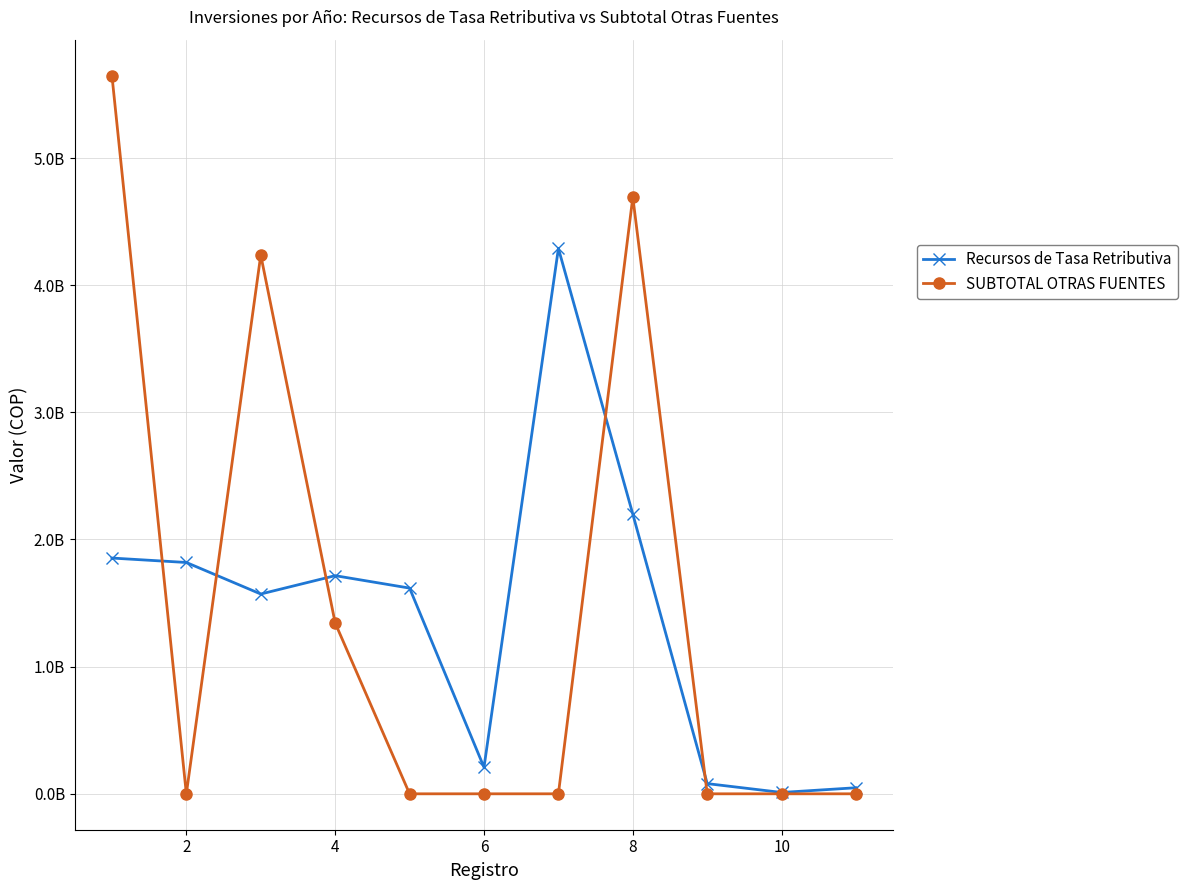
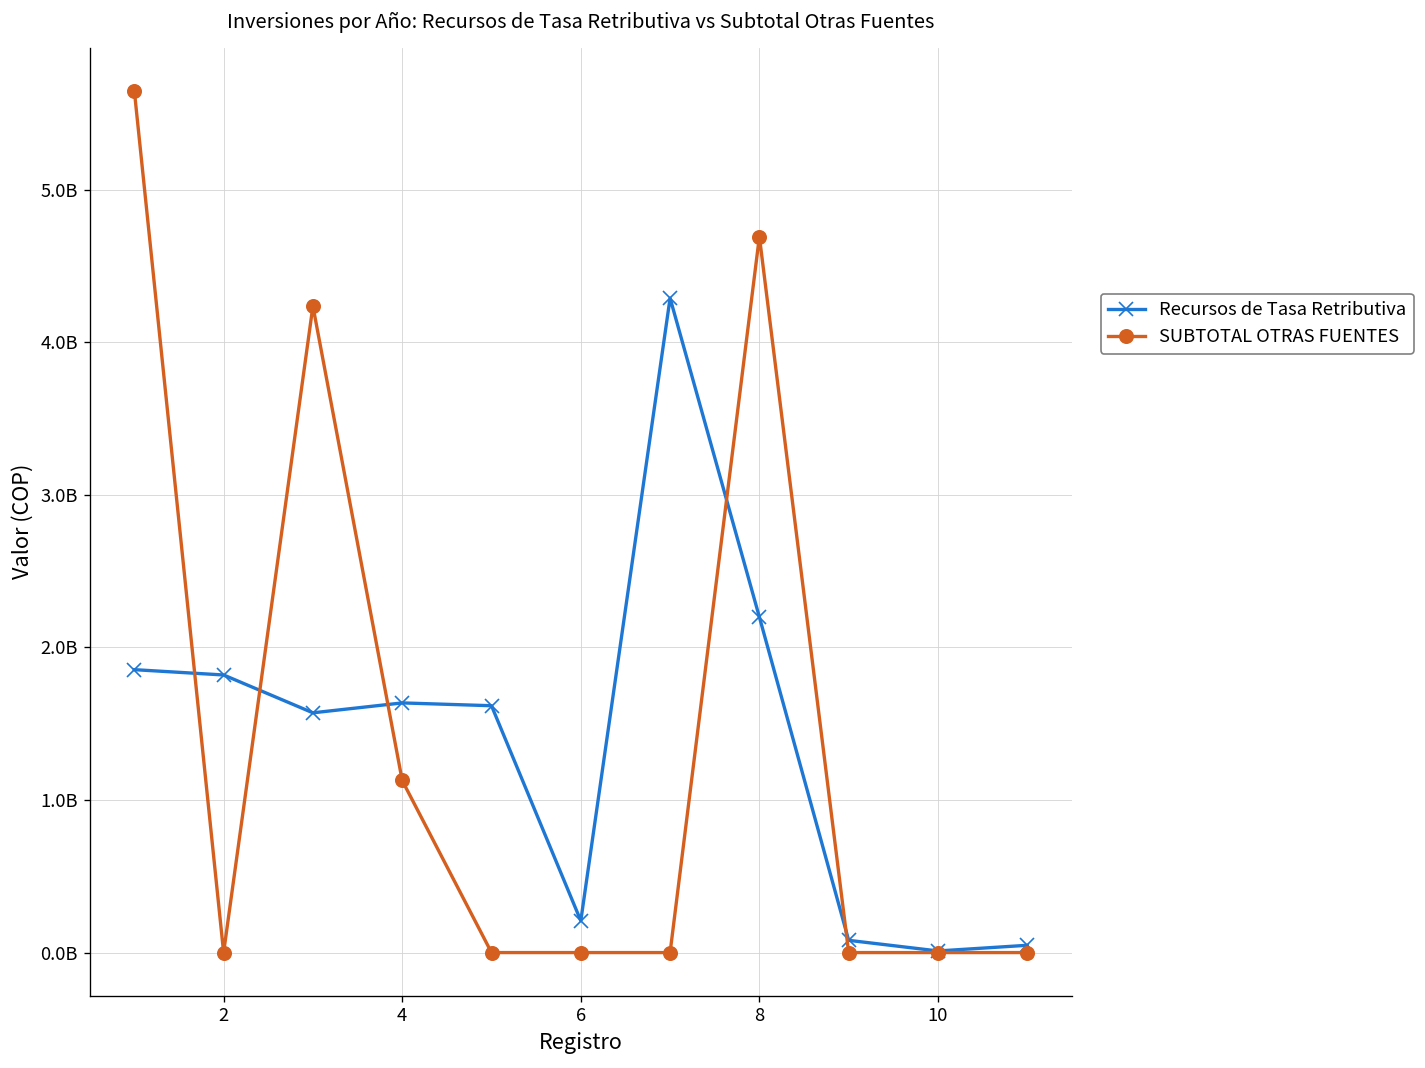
Recursos de Tasa Retributiva, 4: 1720000000 -> 1640000000
SUBTOTAL OTRAS FUENTES, 4: 1340000000 -> 1130000000
